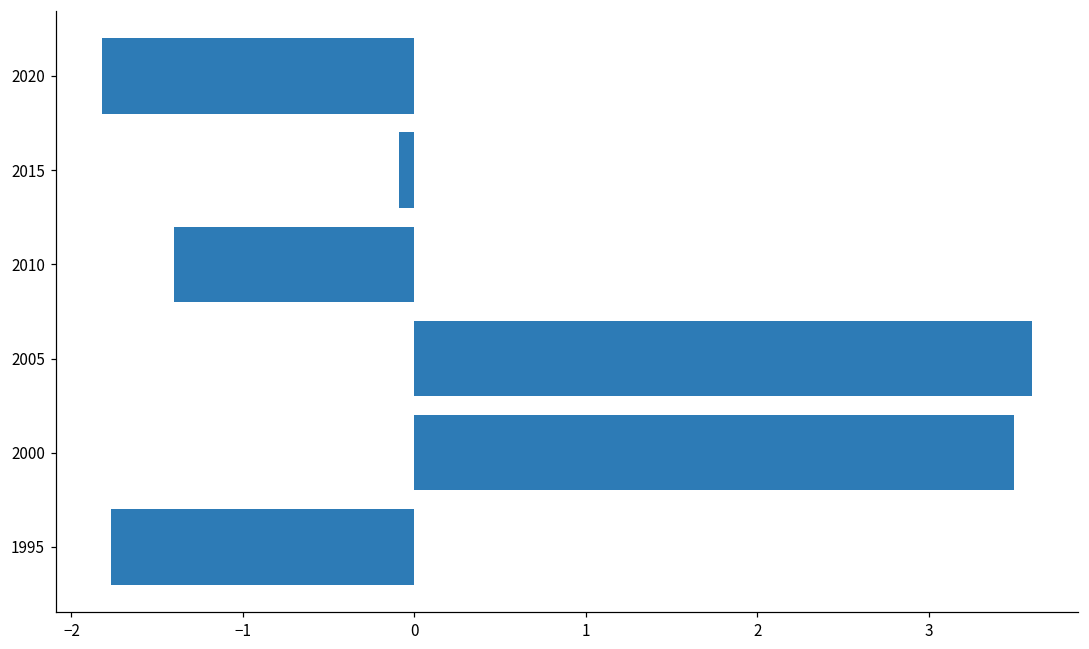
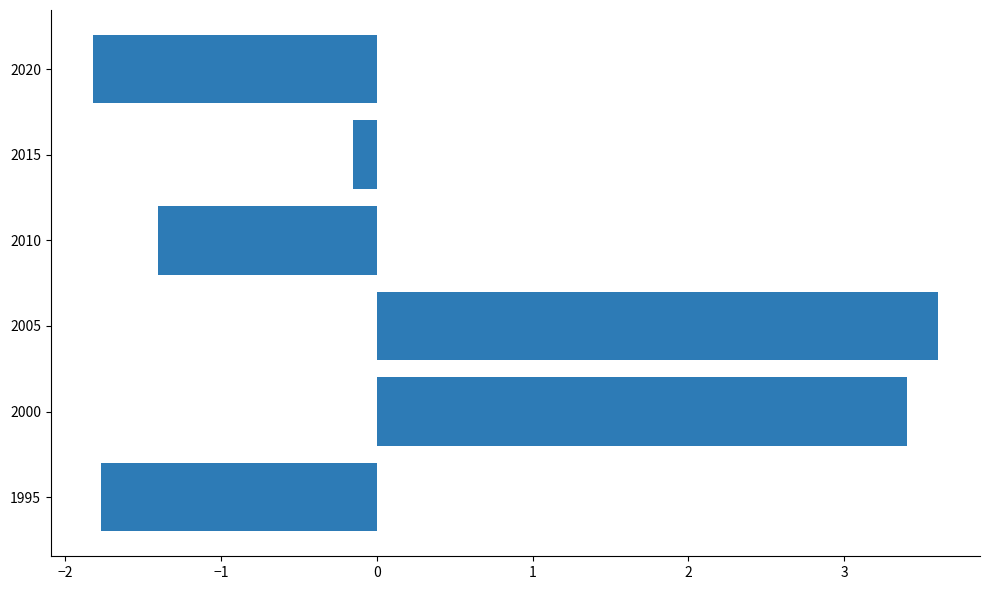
2015: -0.09 -> -0.15
2000: 3.50 -> 3.40
